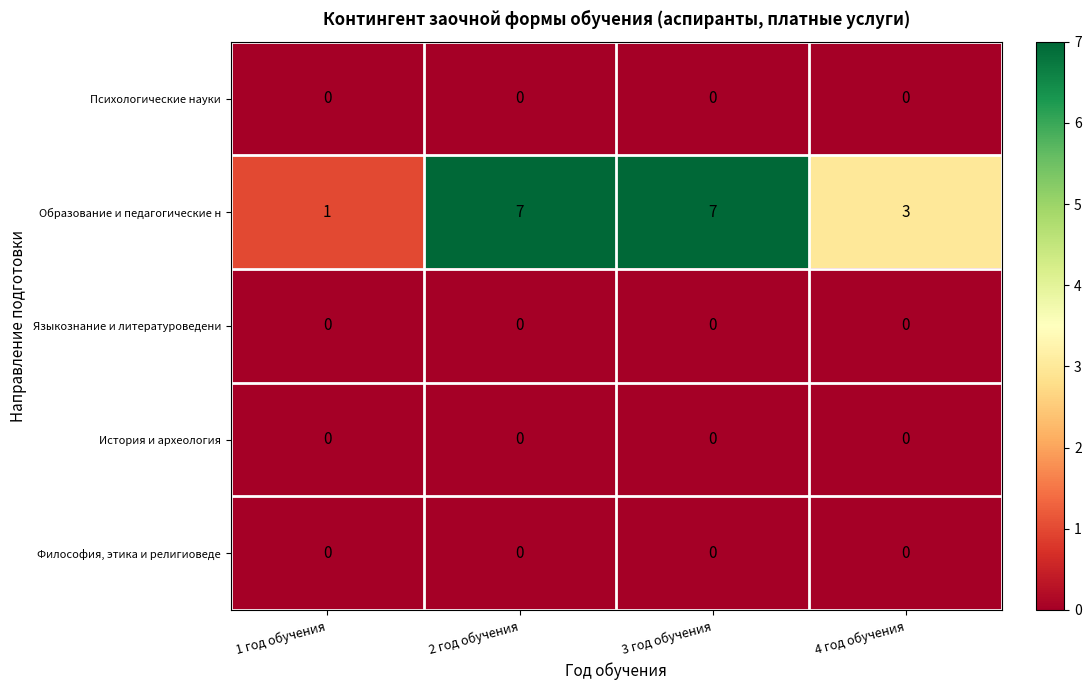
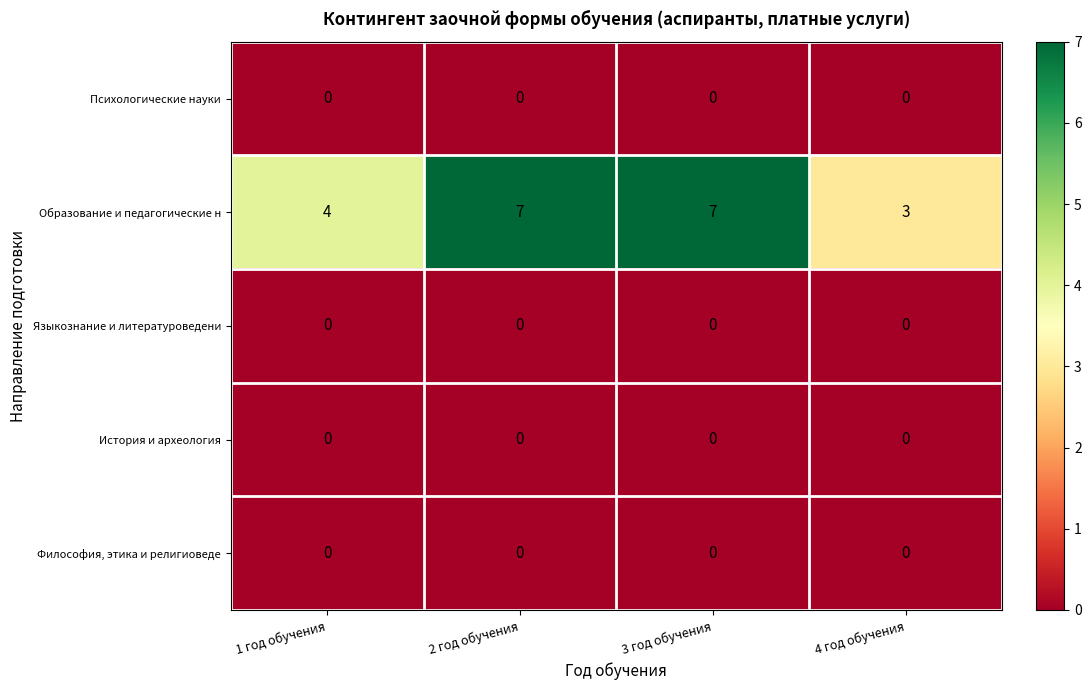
Образование и педагогические н, 1 год обучения: 1 -> 4
